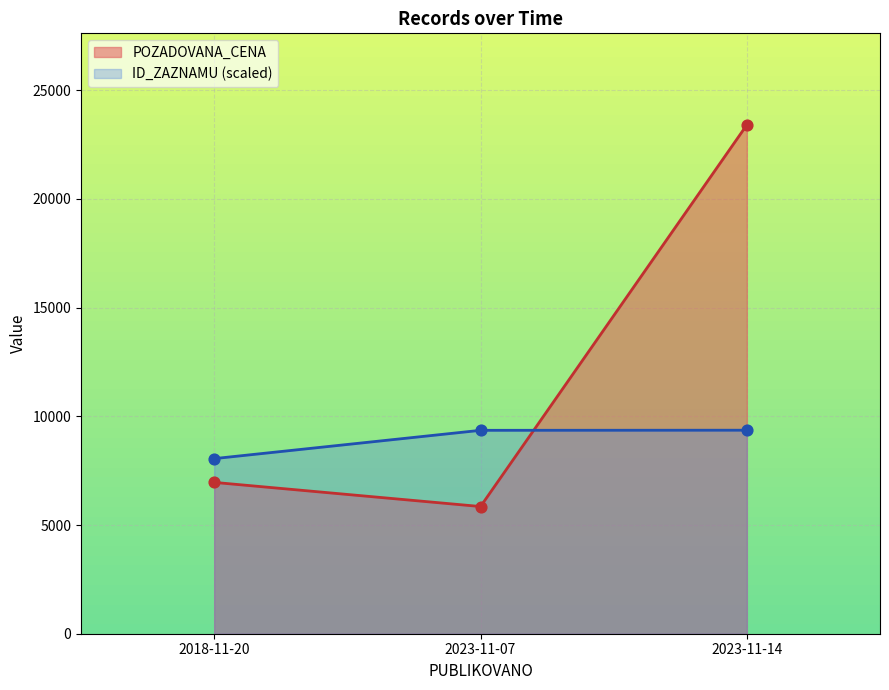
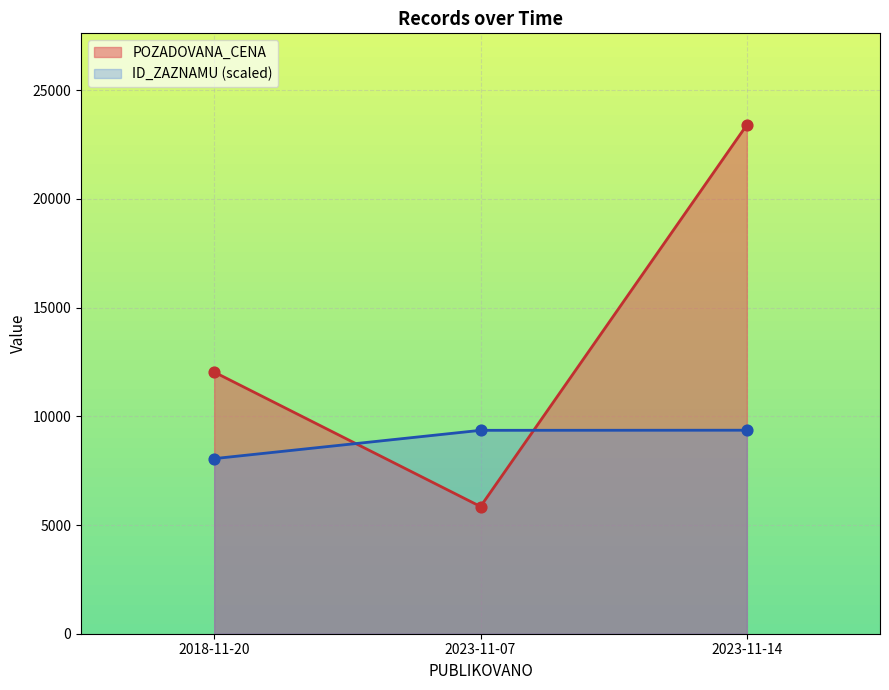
POZADOVANA_CENA, 2018-11-20: 7000 -> 12000
